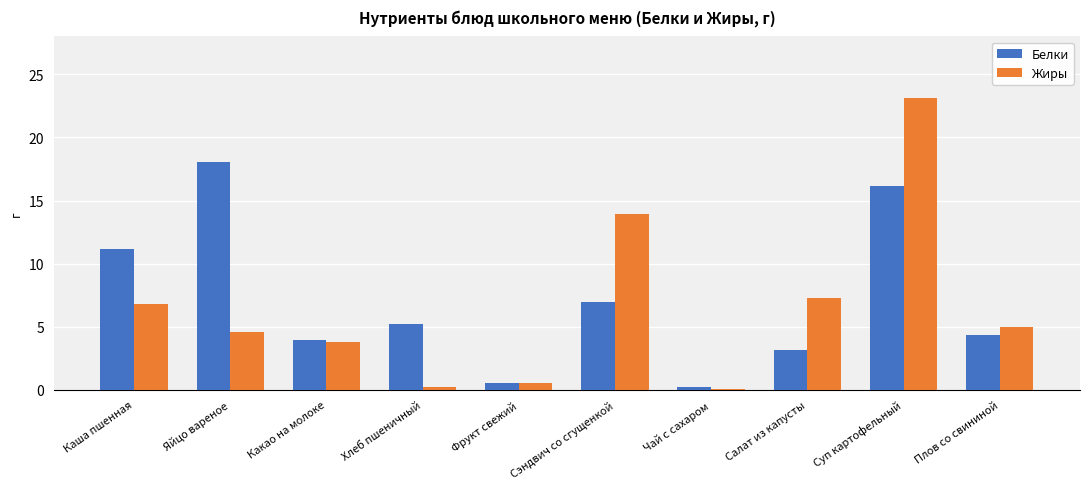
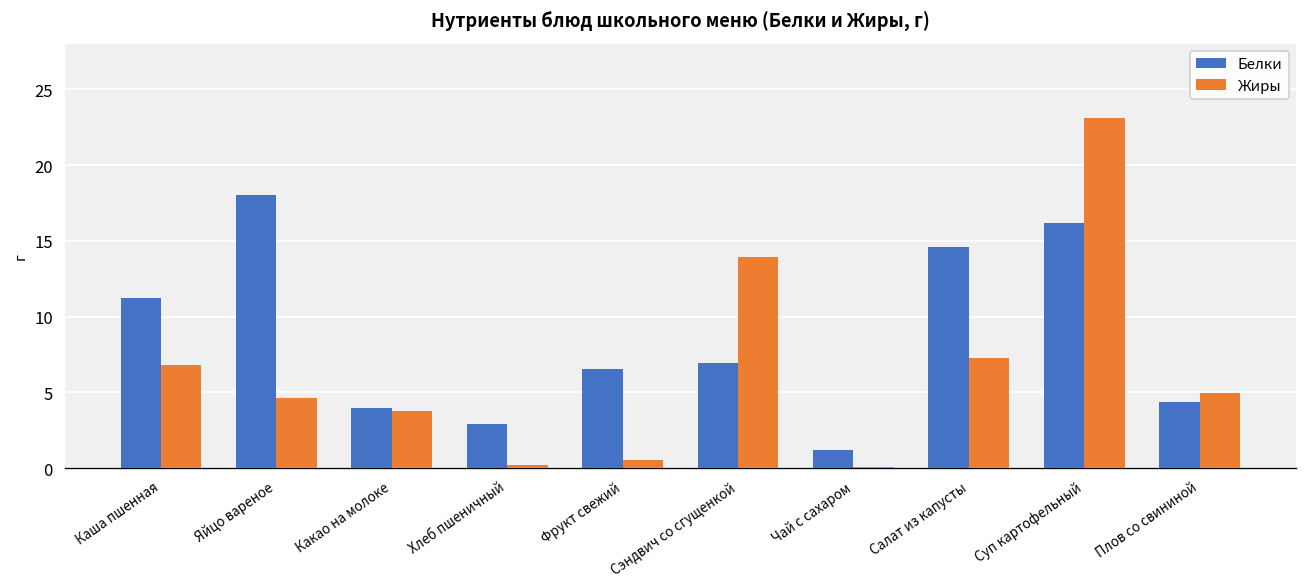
Белки, Хлеб пшеничный: 5.2 -> 2.9
Белки, Фрукт свежий: 0.6 -> 6.5
Белки, Чай с сахаром: 0.2 -> 1.2
Белки, Салат из капусты: 3.2 -> 14.6
